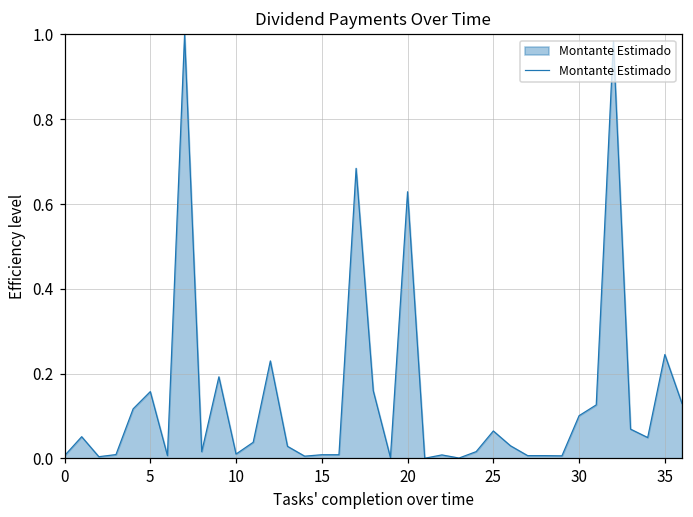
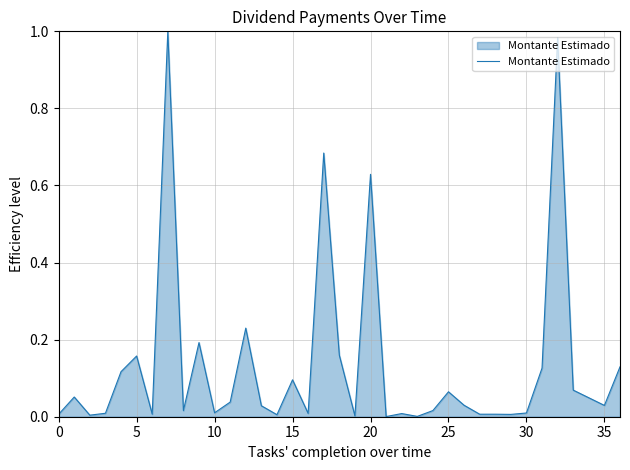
15: 0.01 -> 0.10
30: 0.10 -> 0.01
35: 0.25 -> 0.03
